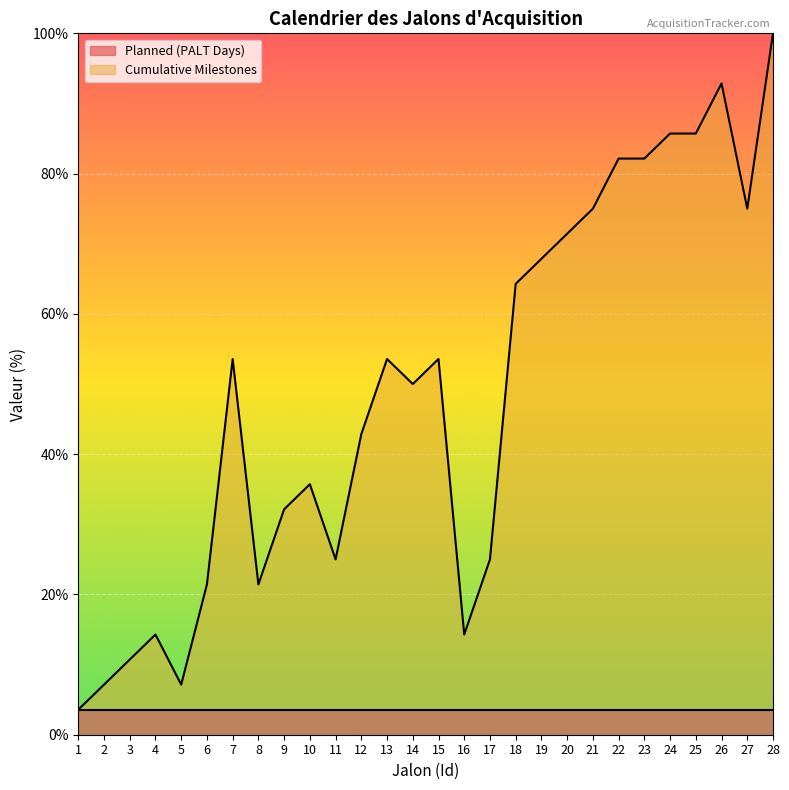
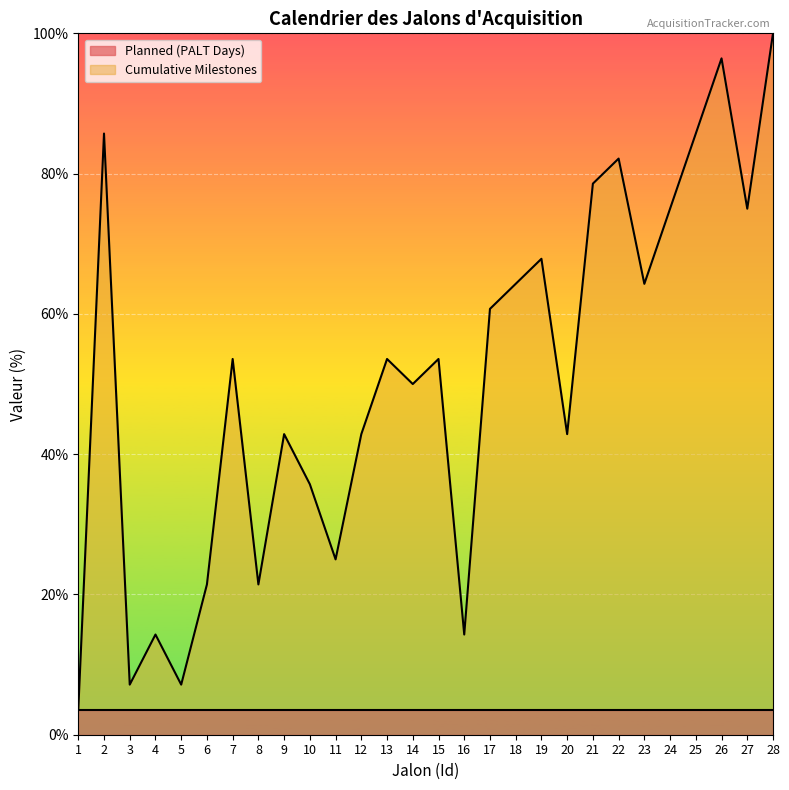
Cumulative Milestones, 2: 7% -> 86%
Cumulative Milestones, 3: 11% -> 7%
Cumulative Milestones, 9: 32% -> 43%
Cumulative Milestones, 17: 25% -> 61%
Cumulative Milestones, 20: 71% -> 43%
Cumulative Milestones, 21: 75% -> 79%
Cumulative Milestones, 23: 82% -> 64%
Cumulative Milestones, 24: 86% -> 75%
Cumulative Milestones, 26: 93% -> 96%
